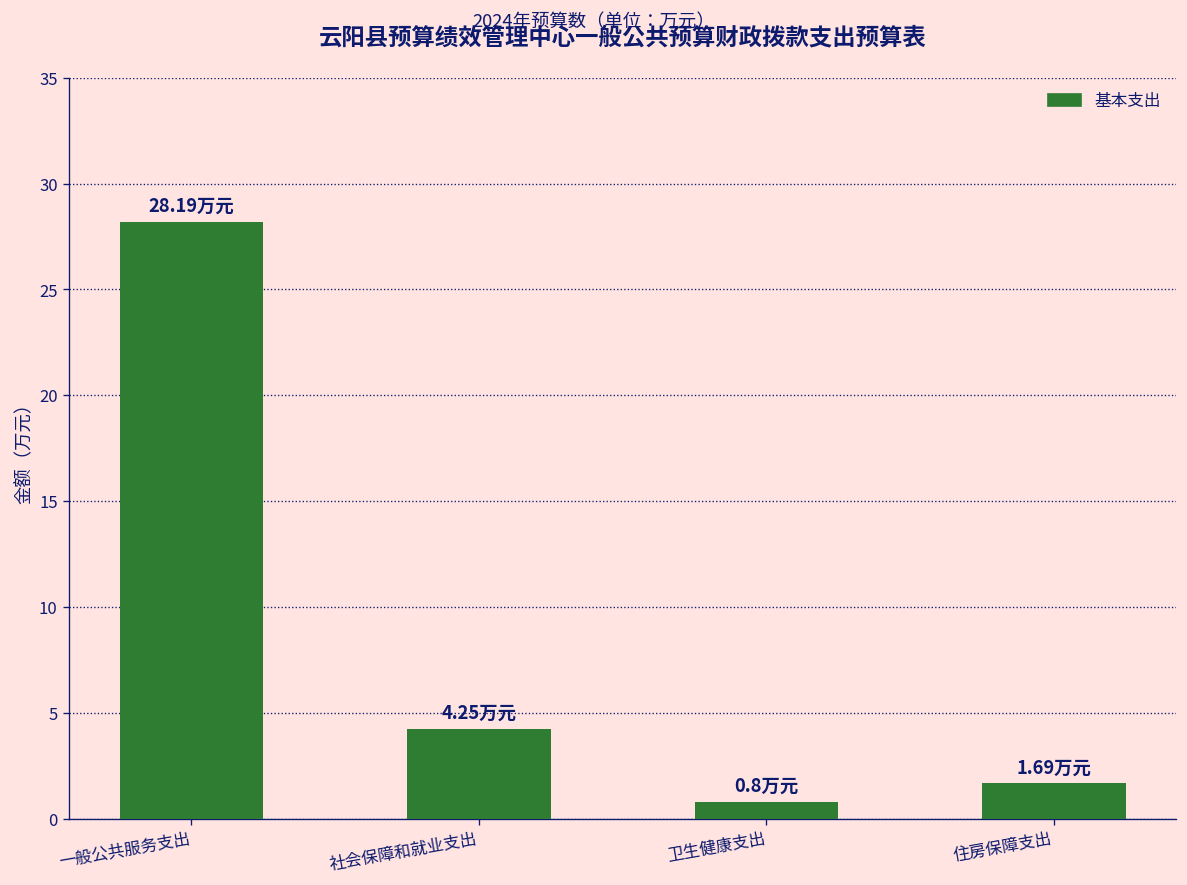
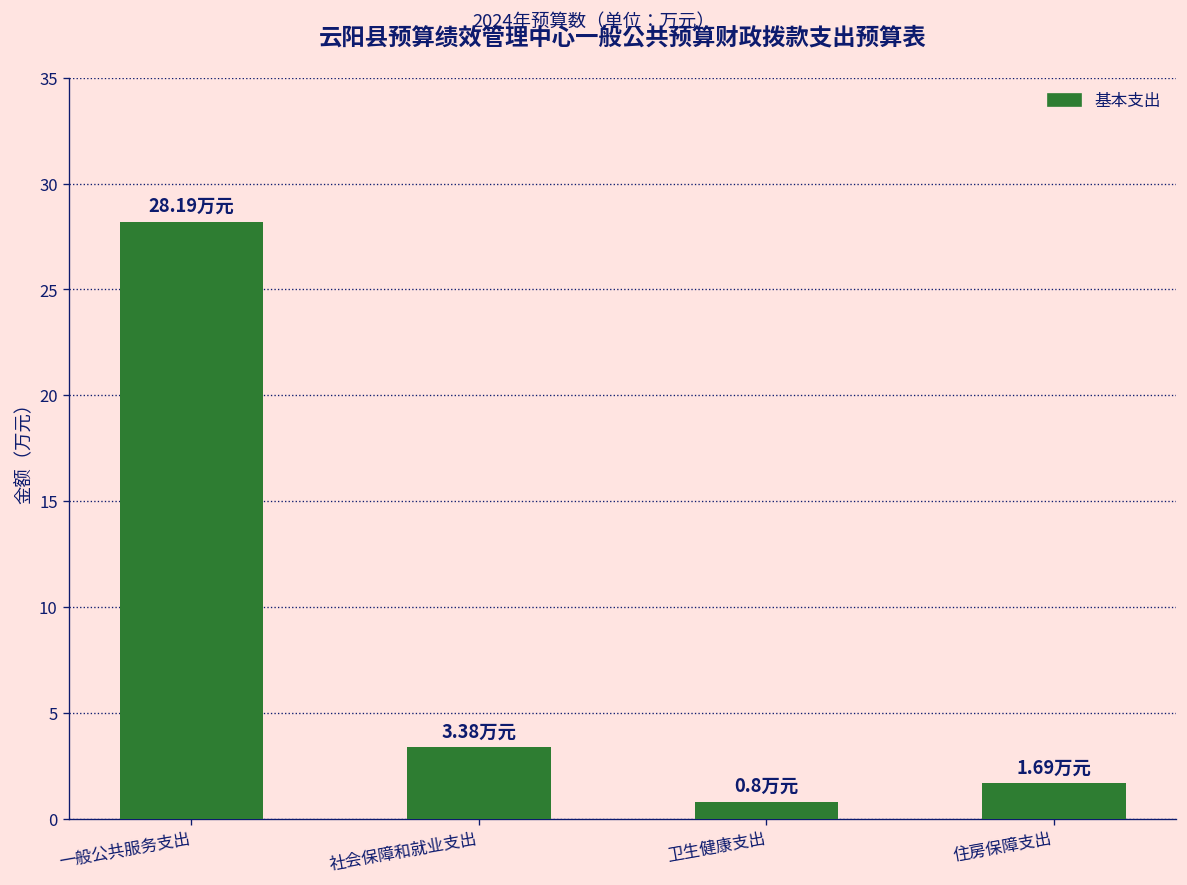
社会保障和就业支出: 4.25 -> 3.38
